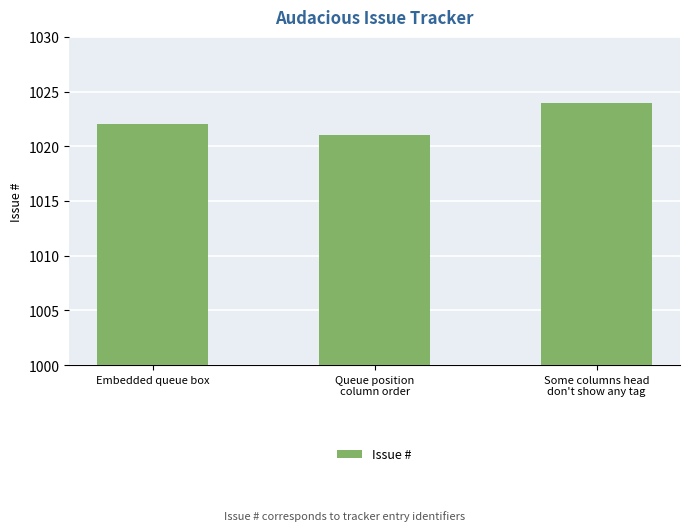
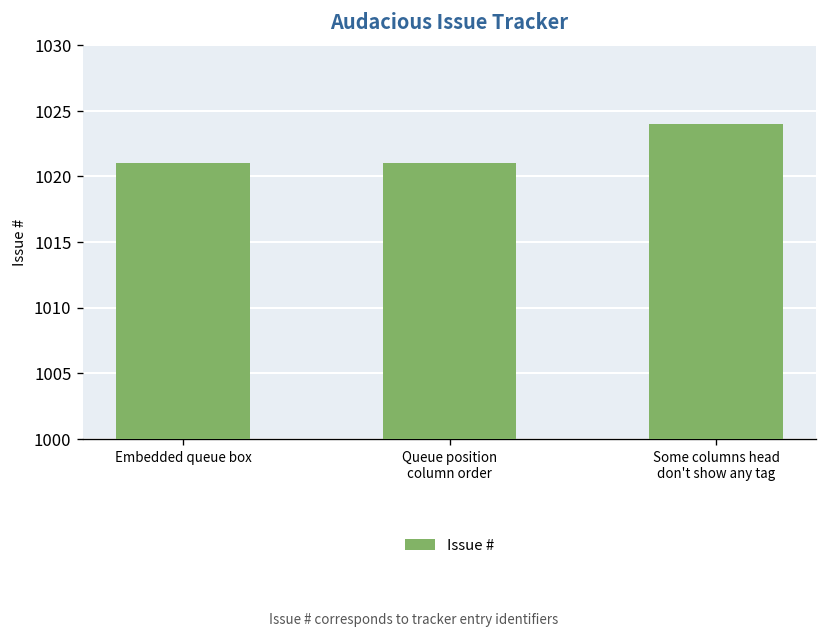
Embedded queue box: 1022 -> 1021
